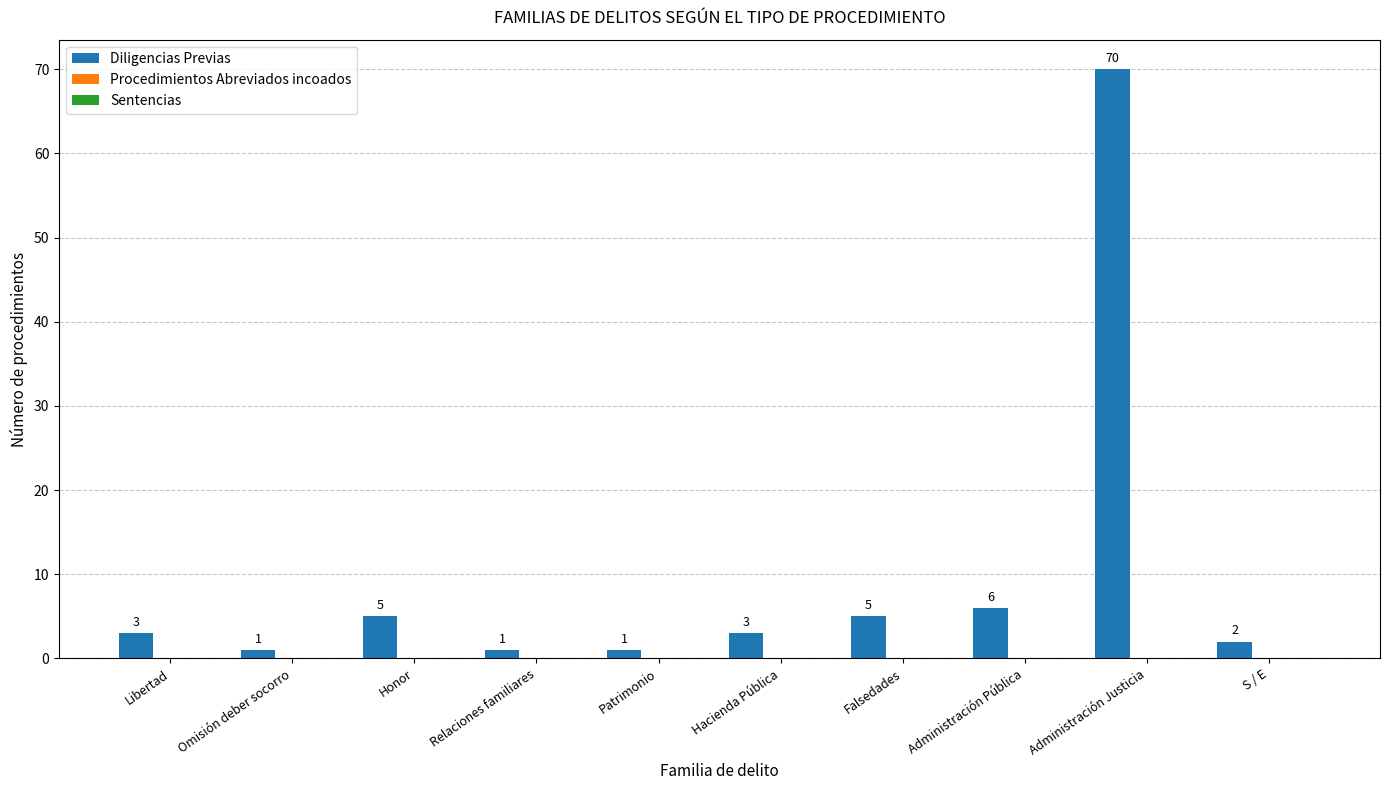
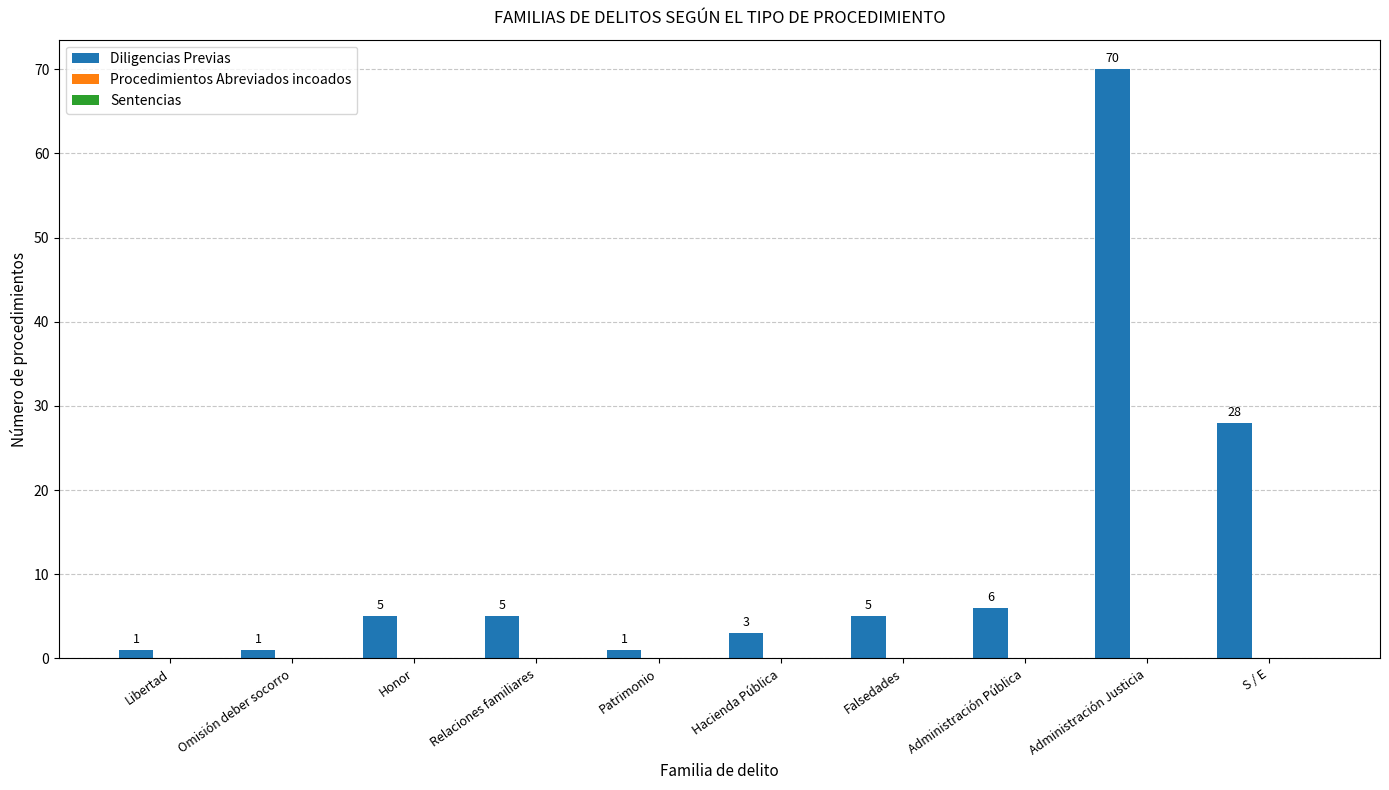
Diligencias Previas, Libertad: 3 -> 1
Diligencias Previas, Relaciones familiares: 1 -> 5
Diligencias Previas, S / E: 2 -> 28
